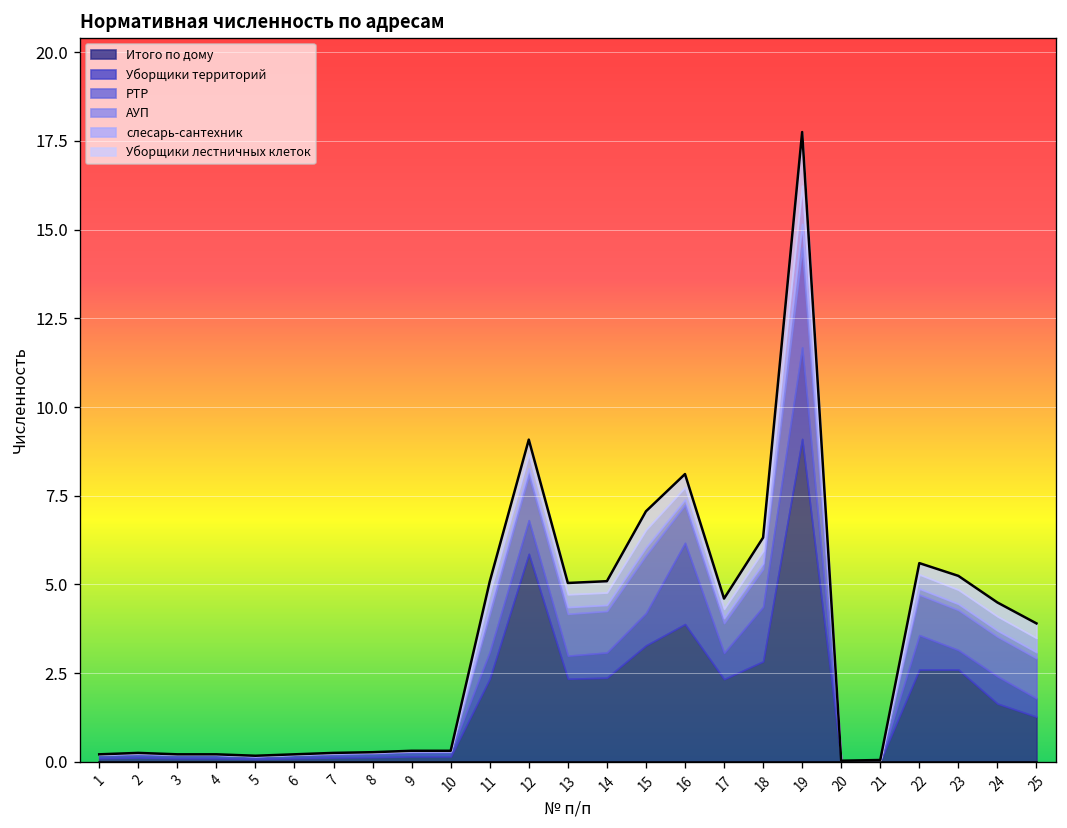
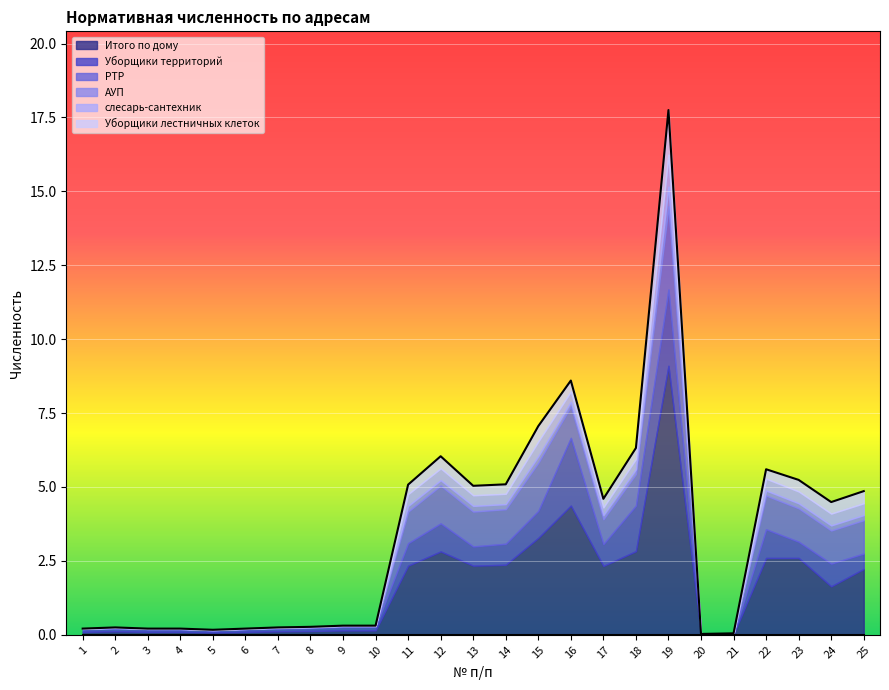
Итого по дому, 12: 5.9 -> 2.8
Итого по дому, 16: 3.9 -> 4.4
Итого по дому, 25: 1.3 -> 2.2
